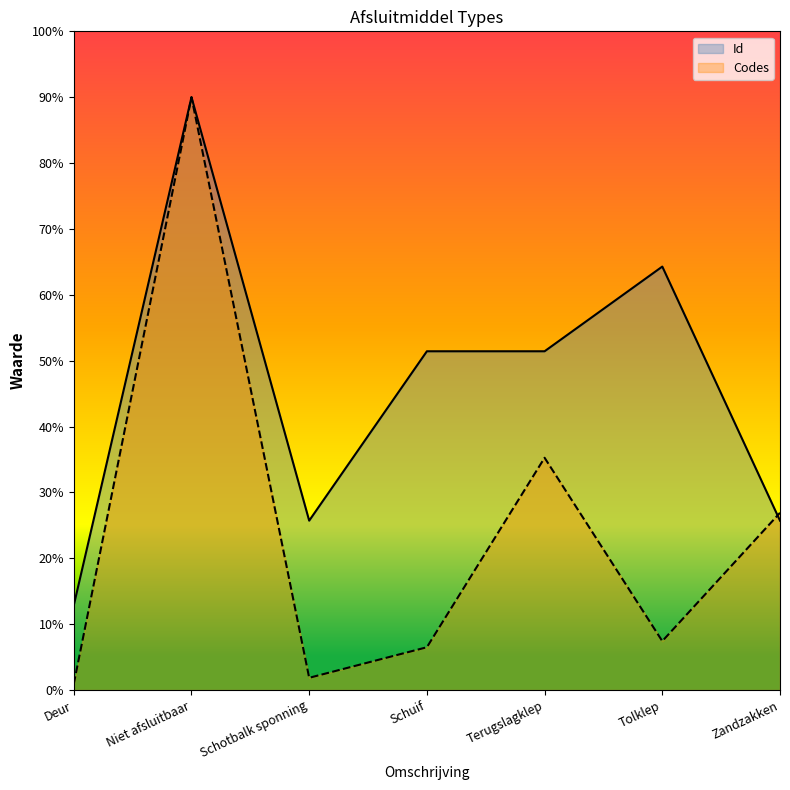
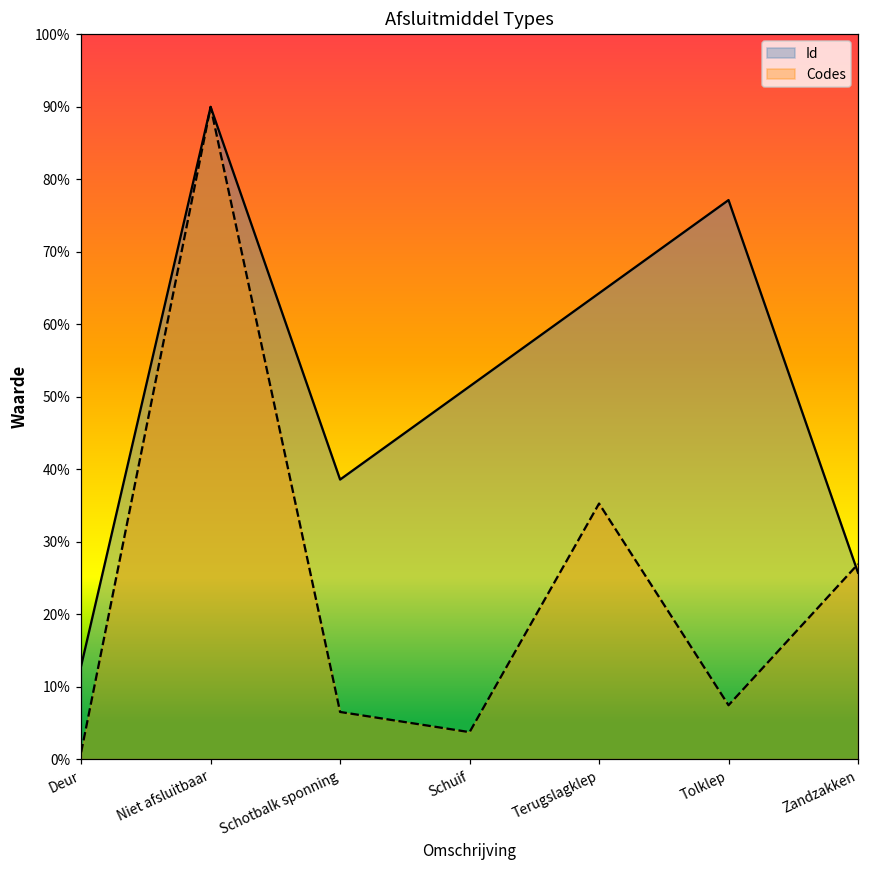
Id, Schotbalk sponning: 26% -> 39%
Codes, Schotbalk sponning: 2% -> 6%
Codes, Schuif: 6% -> 4%
Id, Terugslagklep: 51% -> 64%
Id, Tolklep: 64% -> 77%
